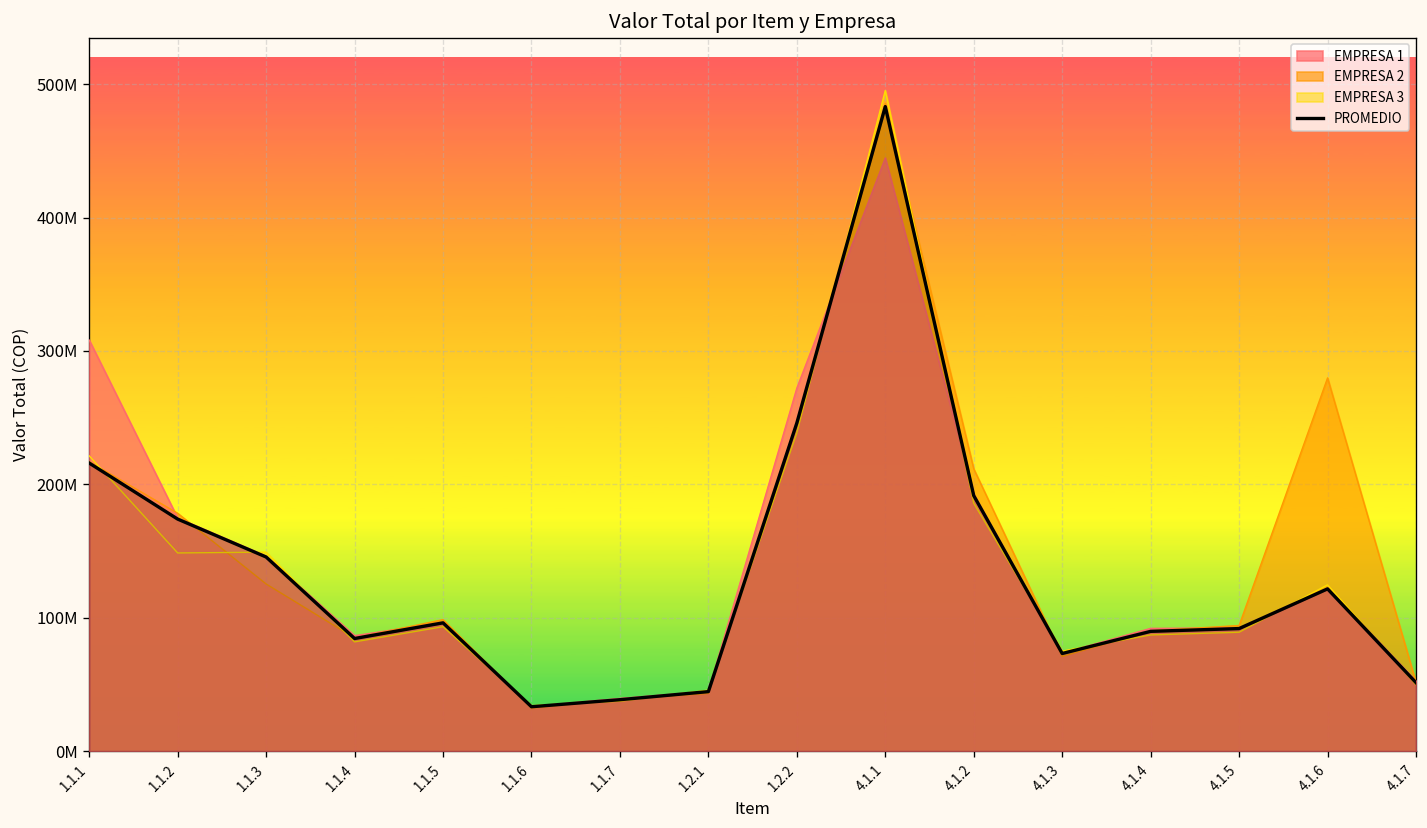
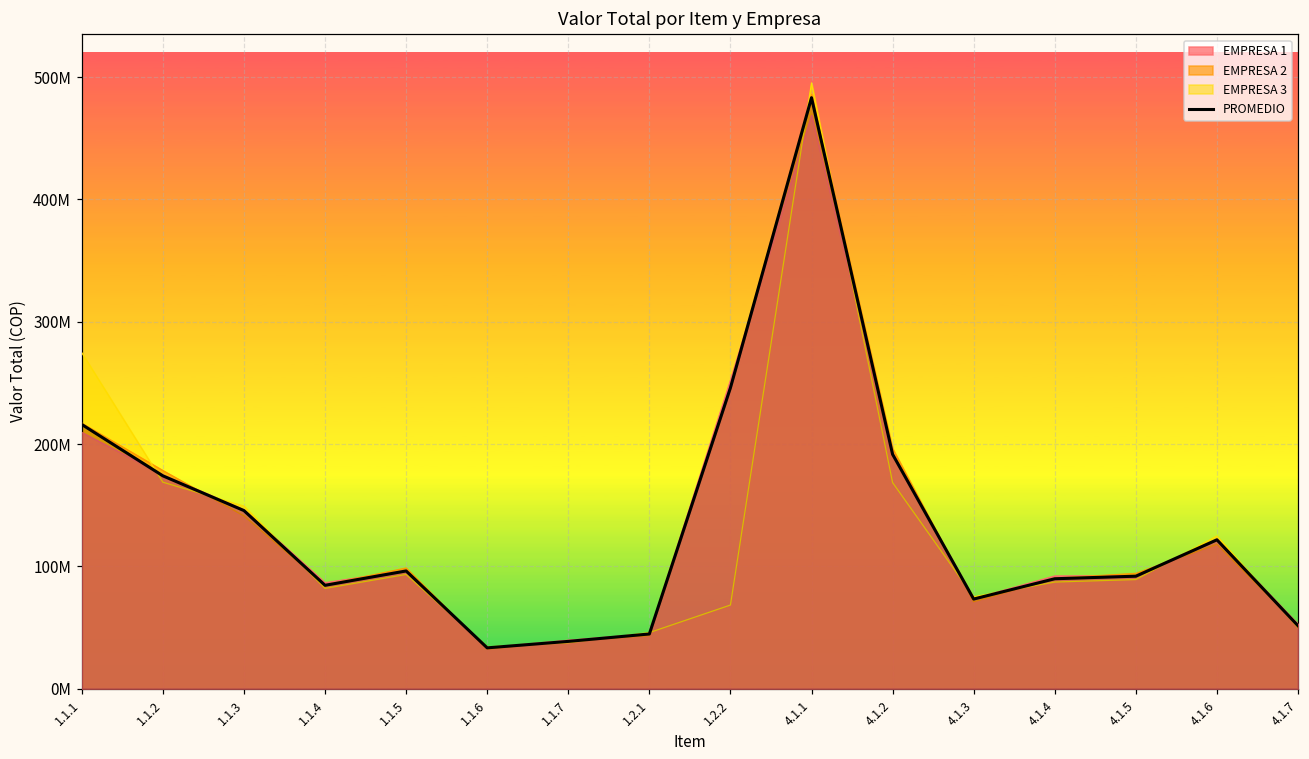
EMPRESA 1, 1.1.1: 308000000 -> 210000000
EMPRESA 3, 1.1.1: 221000000 -> 275000000
EMPRESA 3, 1.1.2: 149000000 -> 169000000
EMPRESA 2, 1.1.3: 125000000 -> 141000000
EMPRESA 1, 1.2.2: 272000000 -> 252000000
EMPRESA 3, 1.2.2: 239000000 -> 68000000
EMPRESA 1, 4.1.1: 445000000 -> 469000000
EMPRESA 2, 4.1.2: 212000000 -> 196000000
EMPRESA 3, 4.1.2: 186000000 -> 169000000
EMPRESA 2, 4.1.6: 280000000 -> 118000000
